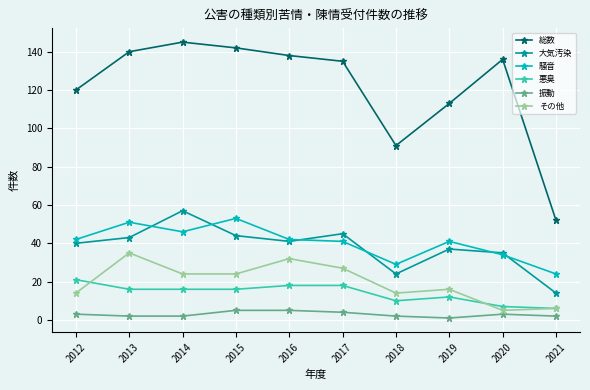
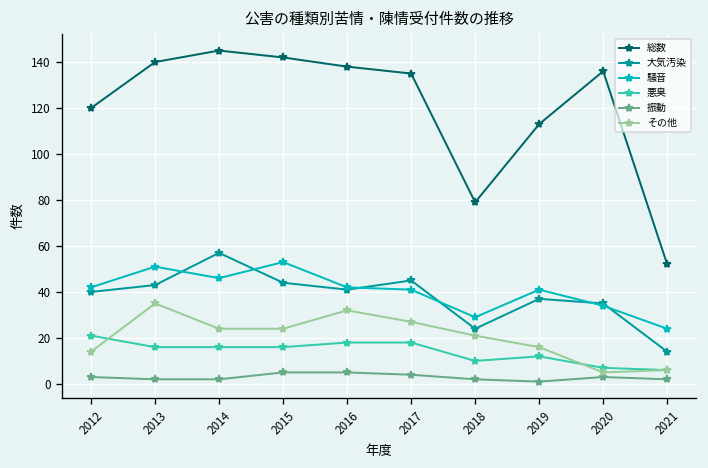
総数, 2018: 91 -> 79
その他, 2018: 14 -> 21
